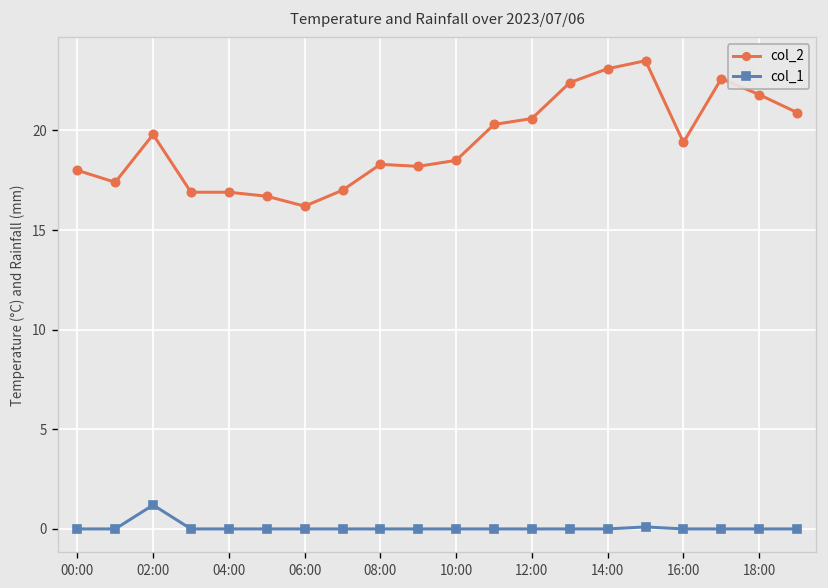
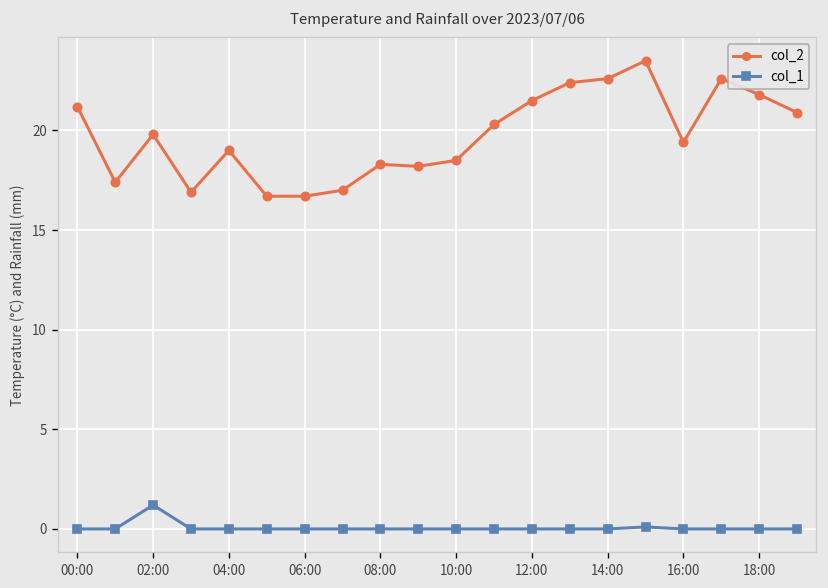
col_2, 00:00: 18.0 -> 21.2
col_2, 04:00: 16.9 -> 19.0
col_2, 06:00: 16.2 -> 16.7
col_2, 12:00: 20.6 -> 21.5
col_2, 14:00: 23.1 -> 22.6
